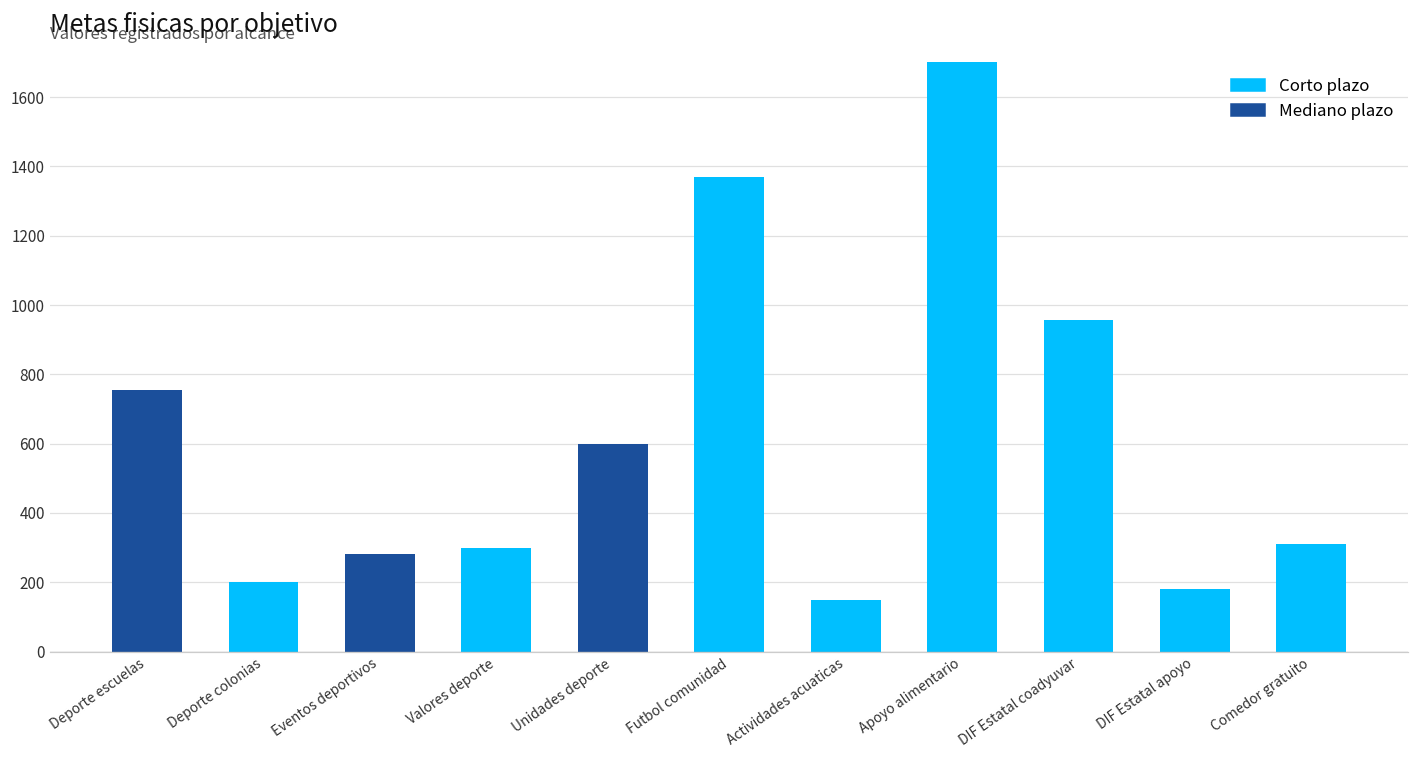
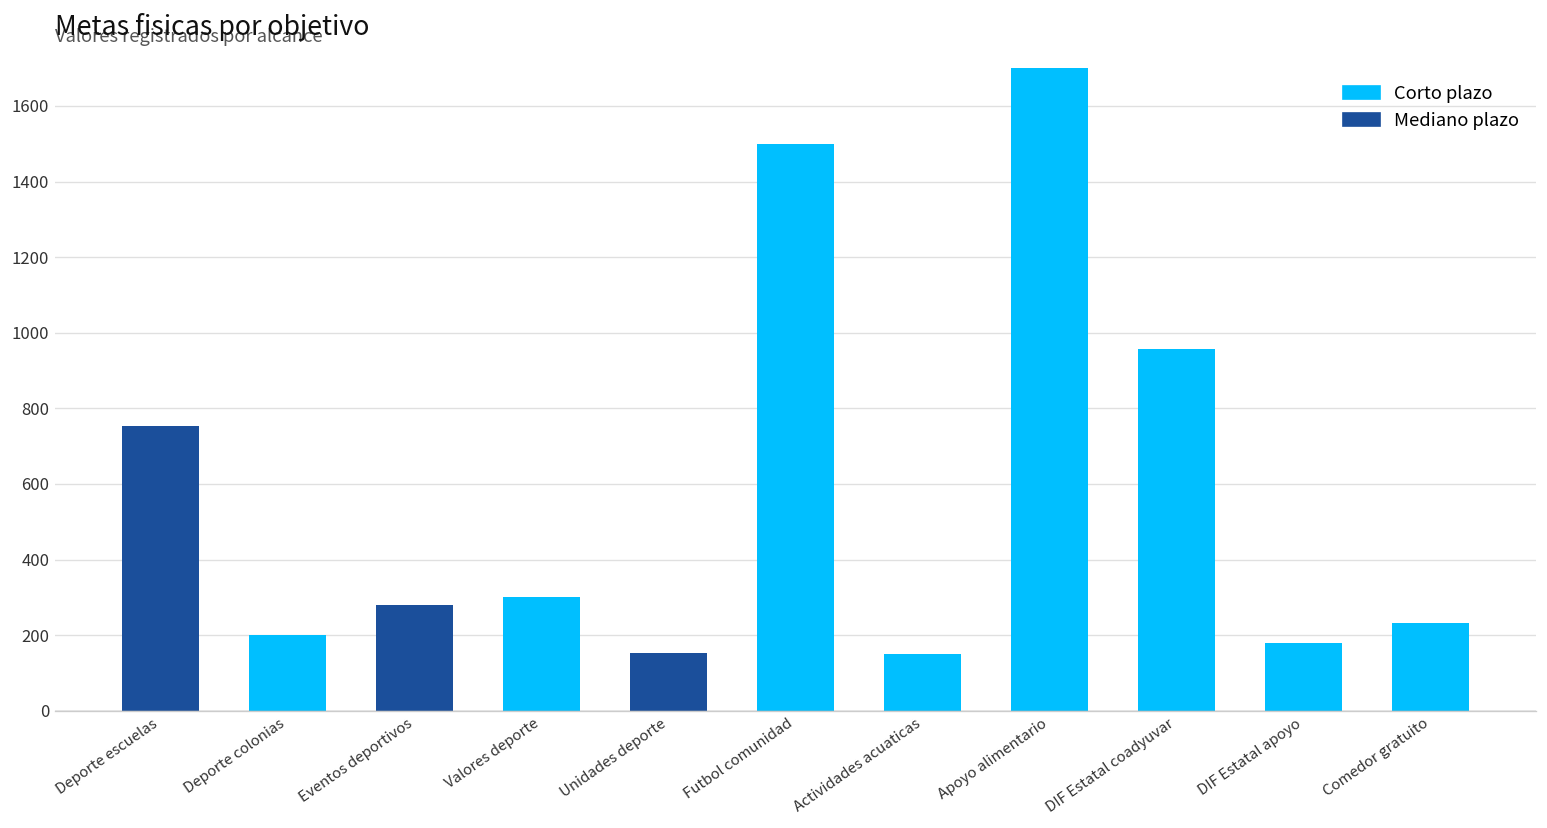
Mediano plazo, Unidades deporte: 600 -> 150
Corto plazo, Futbol comunidad: 1370 -> 1500
Corto plazo, Comedor gratuito: 310 -> 230
